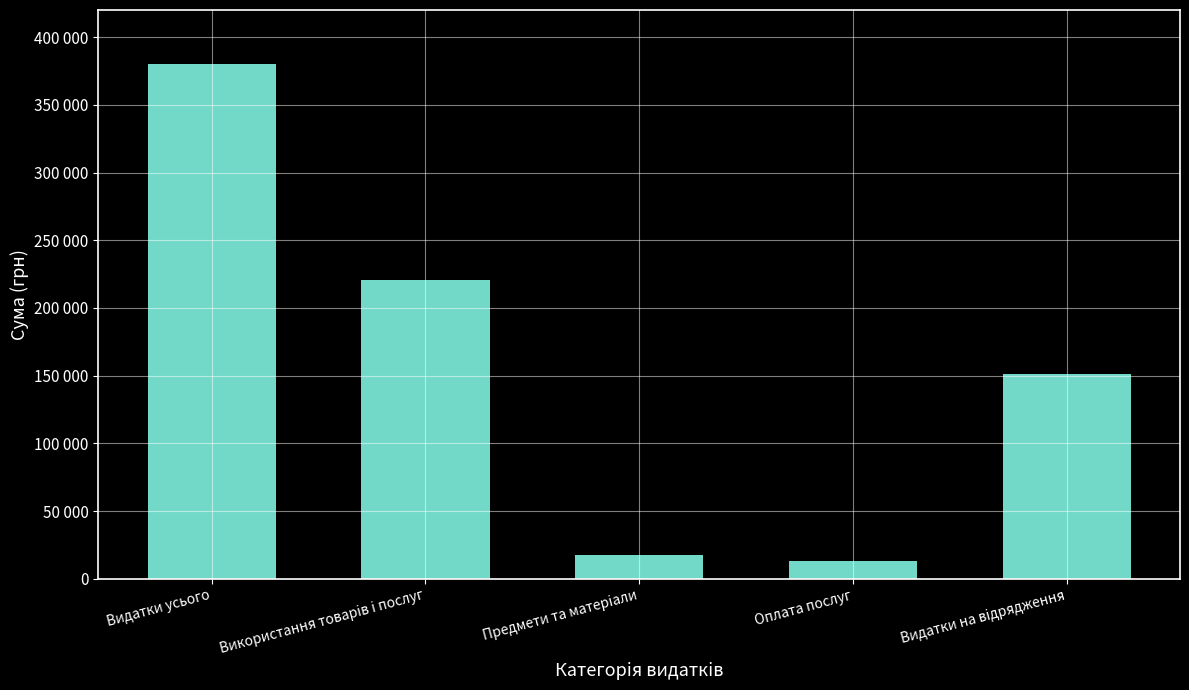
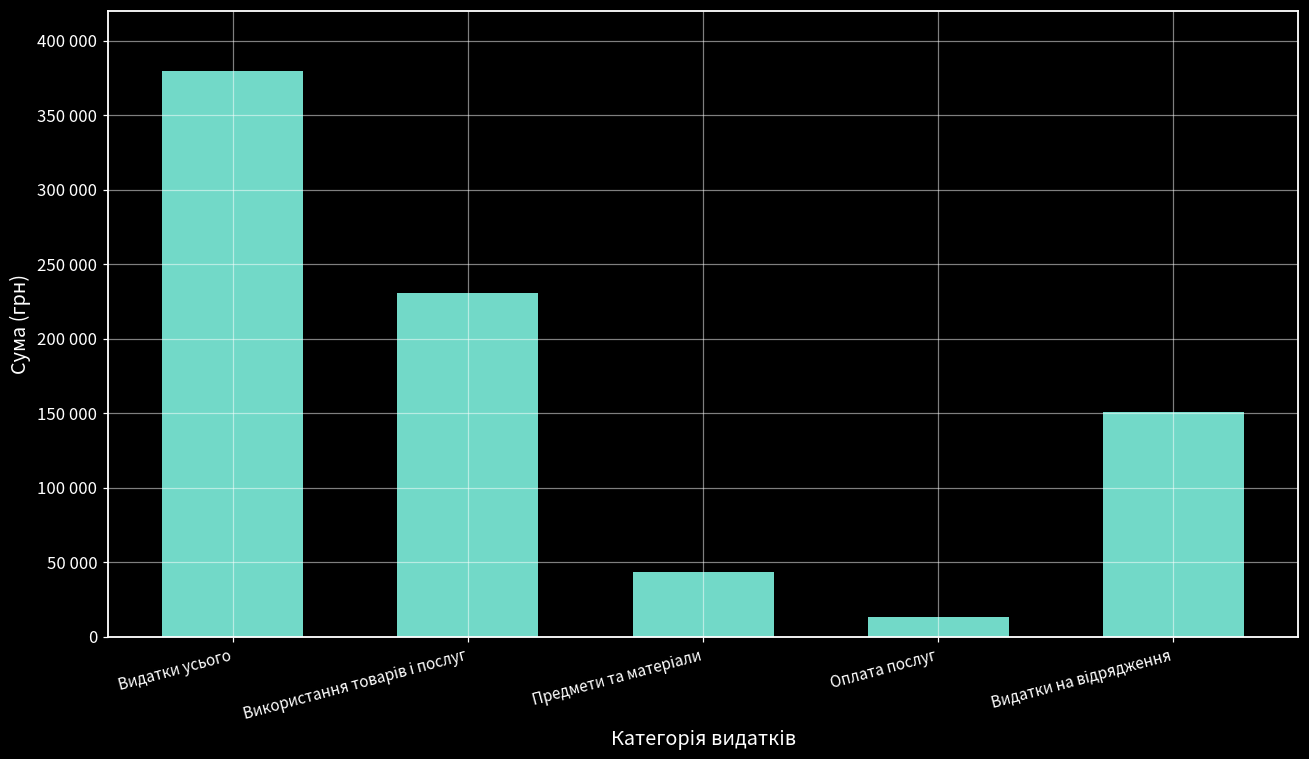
Використання товарів і послуг: 220000 -> 231000
Предмети та матеріали: 18000 -> 44000
